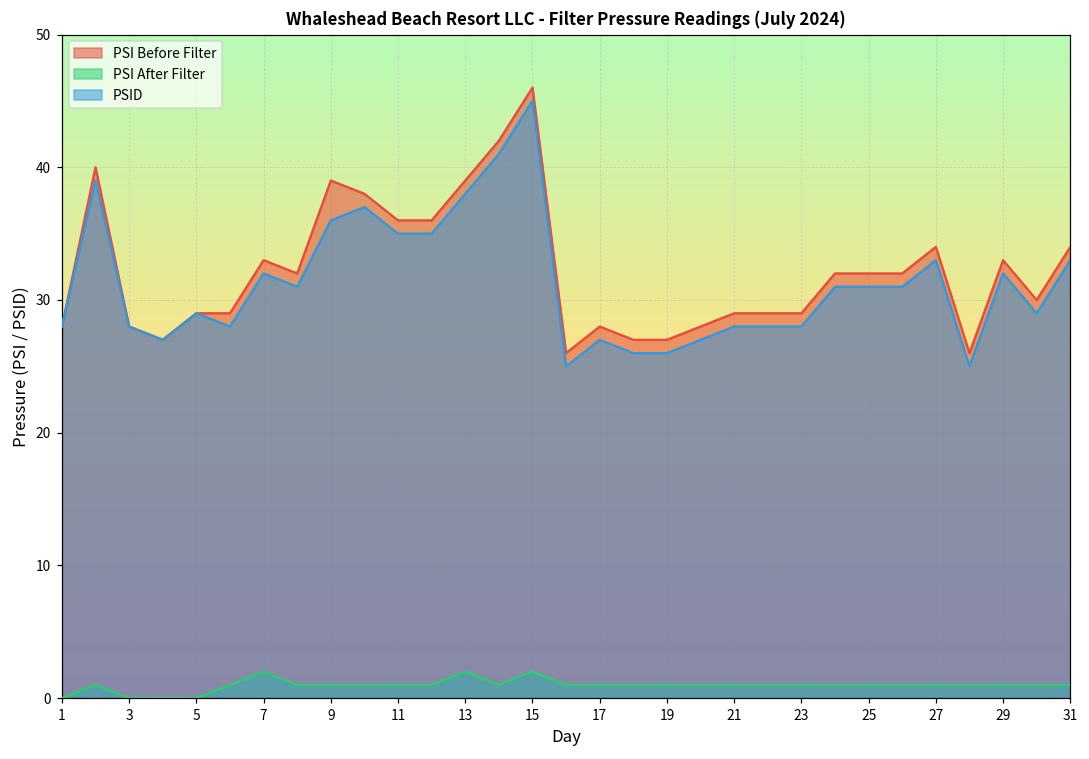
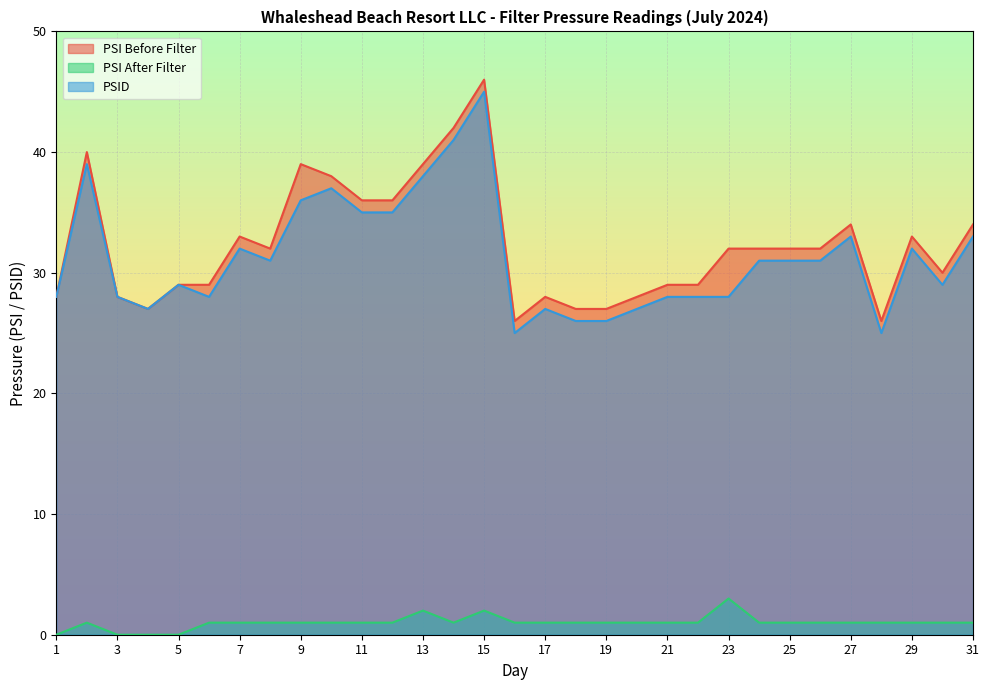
PSI After Filter, 7: 2 -> 1
PSI Before Filter, 23: 29 -> 32
PSI After Filter, 23: 1 -> 3
